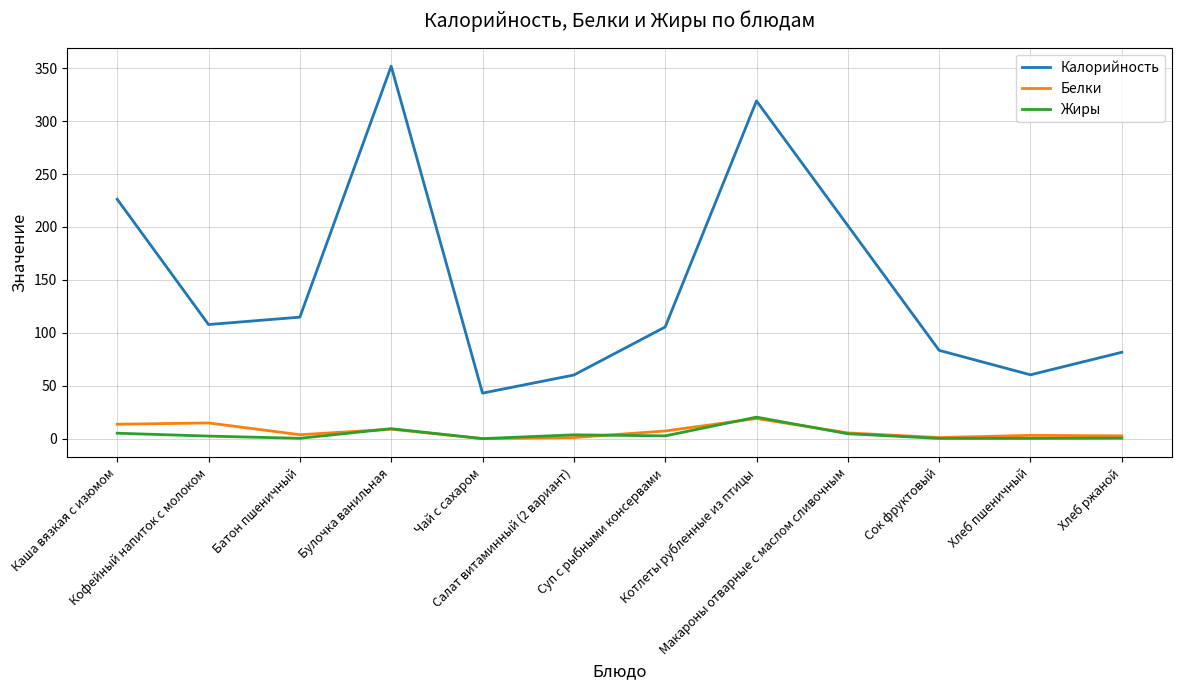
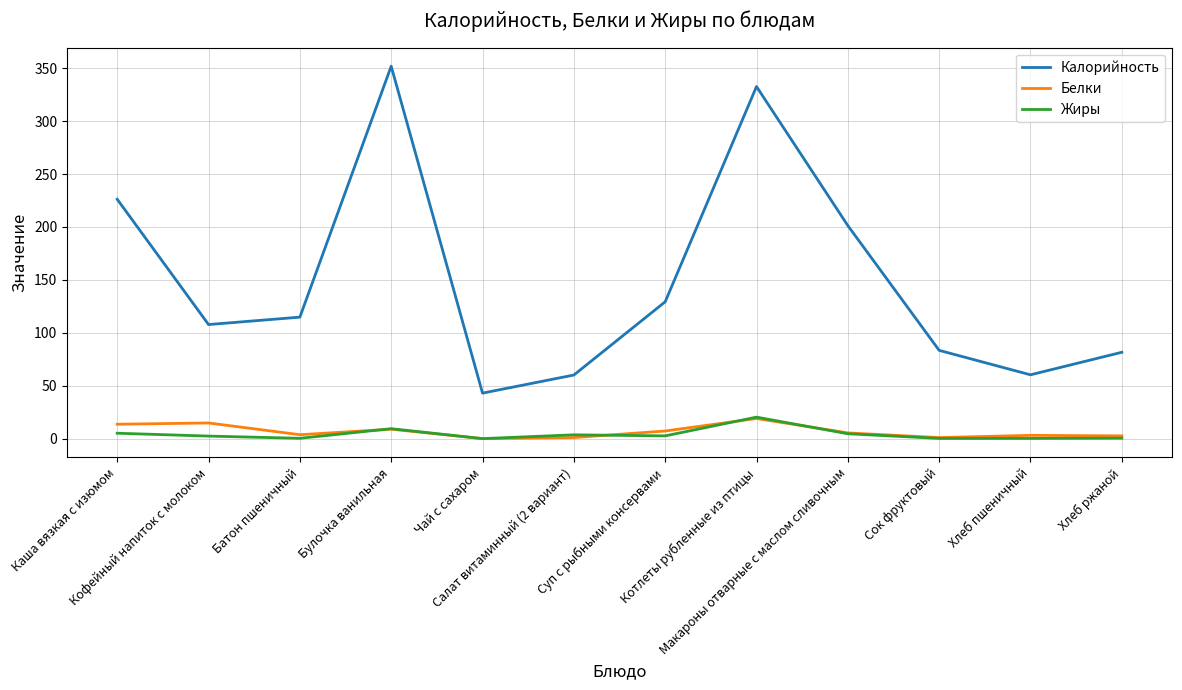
Калорийность, Суп с рыбными консервами: 106 -> 129
Калорийность, Котлеты рубленные из птицы: 319 -> 333
